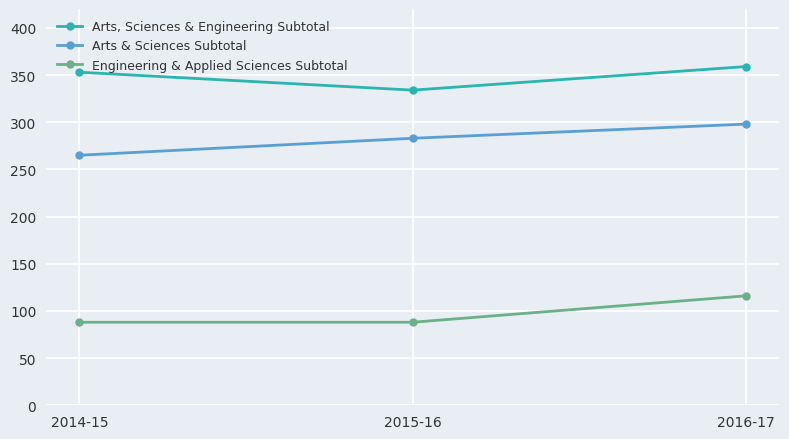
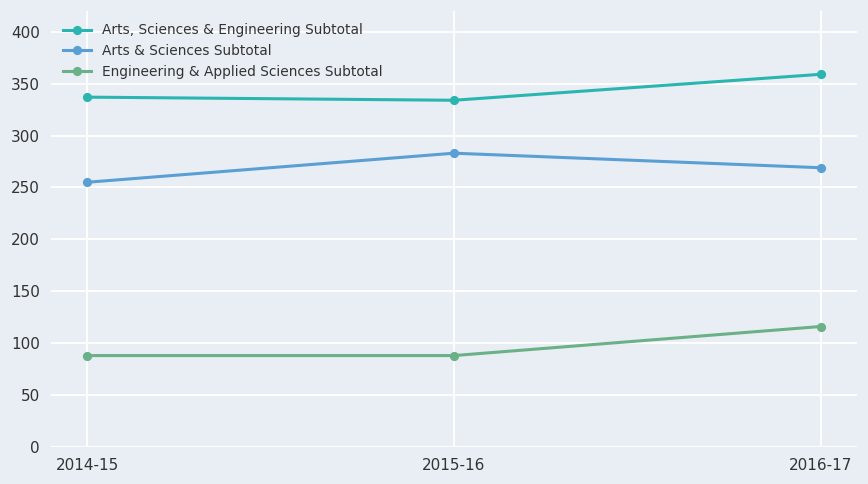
Arts, Sciences & Engineering Subtotal, 2014-15: 350 -> 340
Arts & Sciences Subtotal, 2014-15: 270 -> 260
Arts & Sciences Subtotal, 2016-17: 300 -> 270
